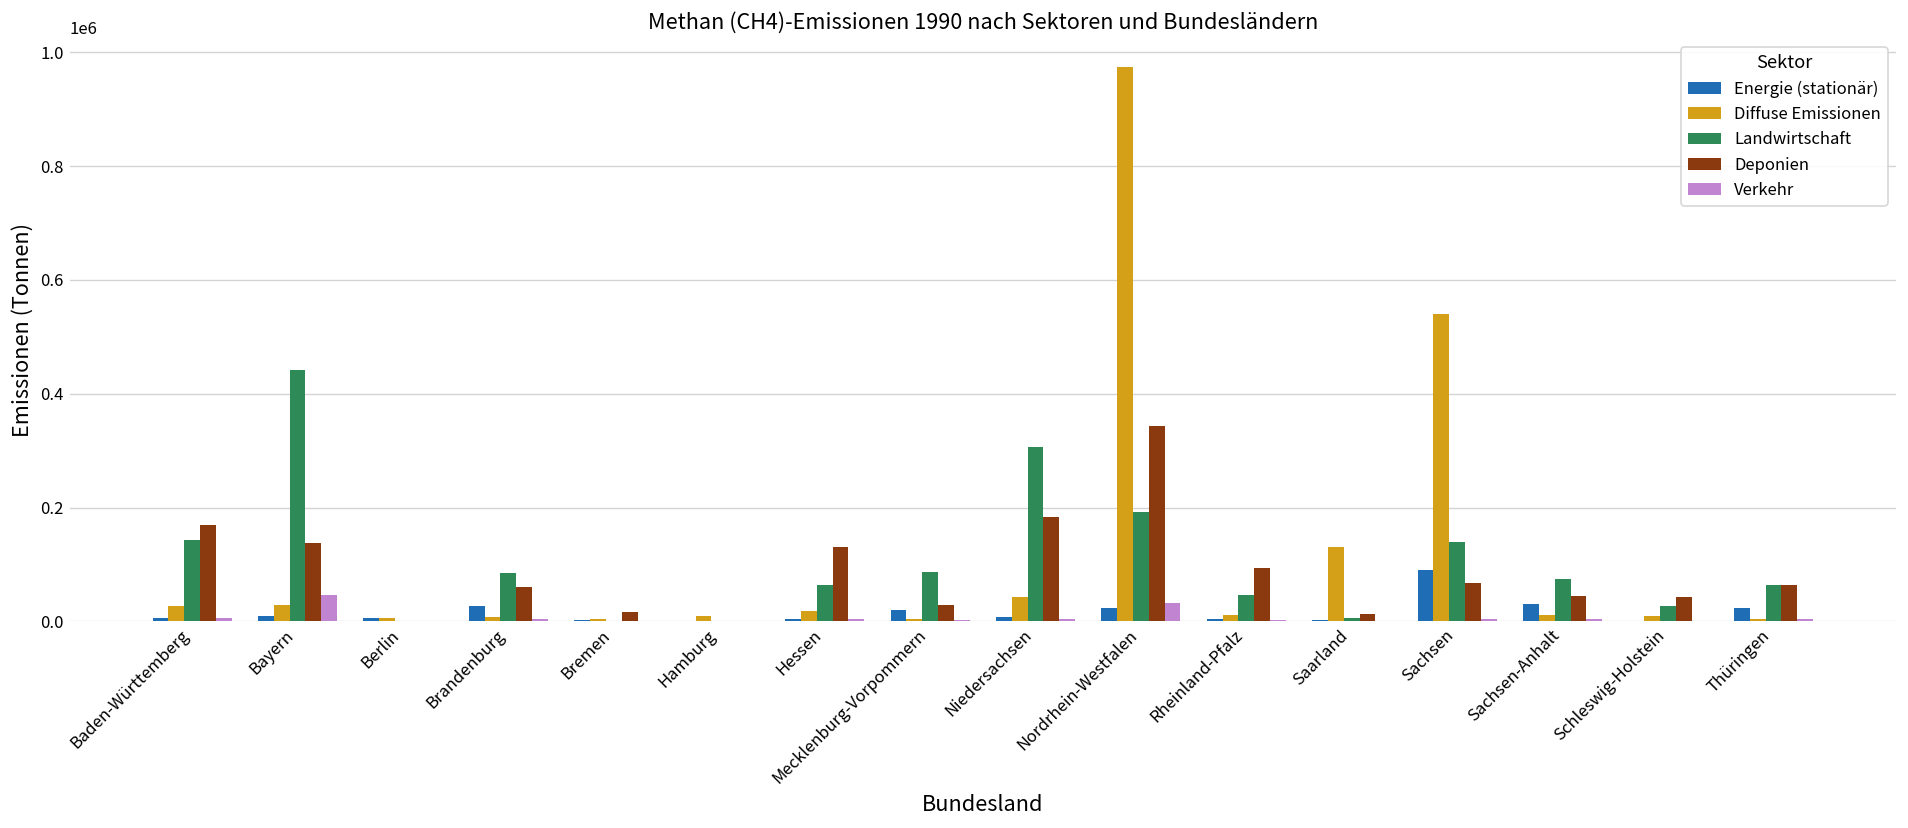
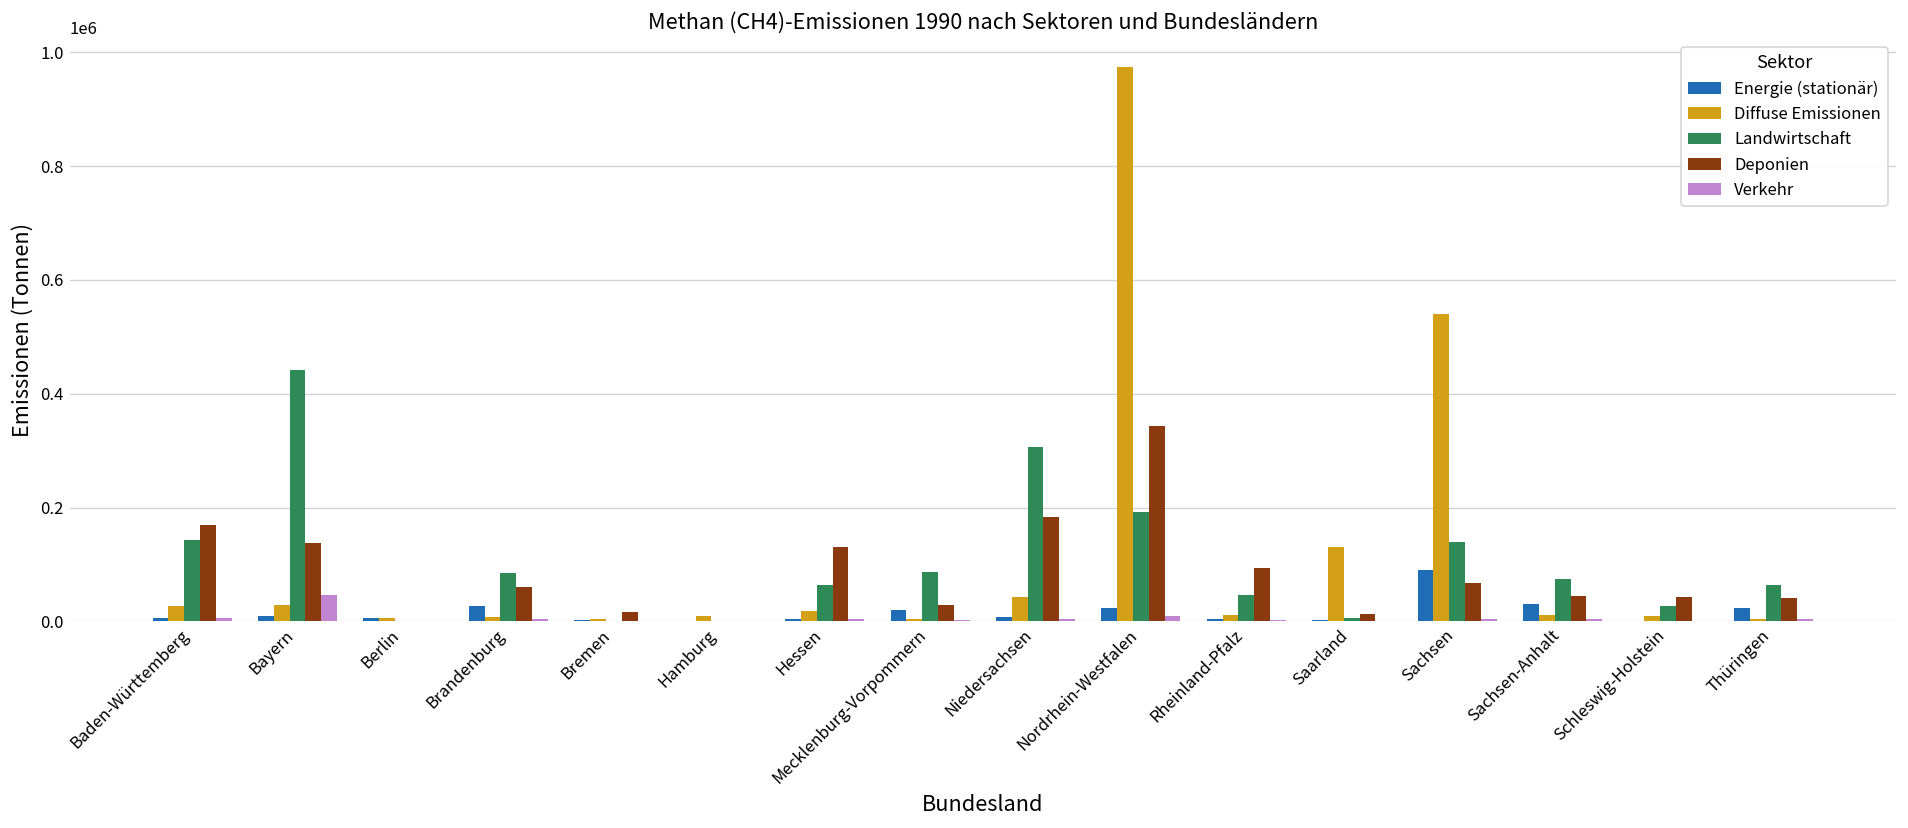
Verkehr, Nordrhein-Westfalen: 30000 -> 10000
Deponien, Thüringen: 60000 -> 40000
